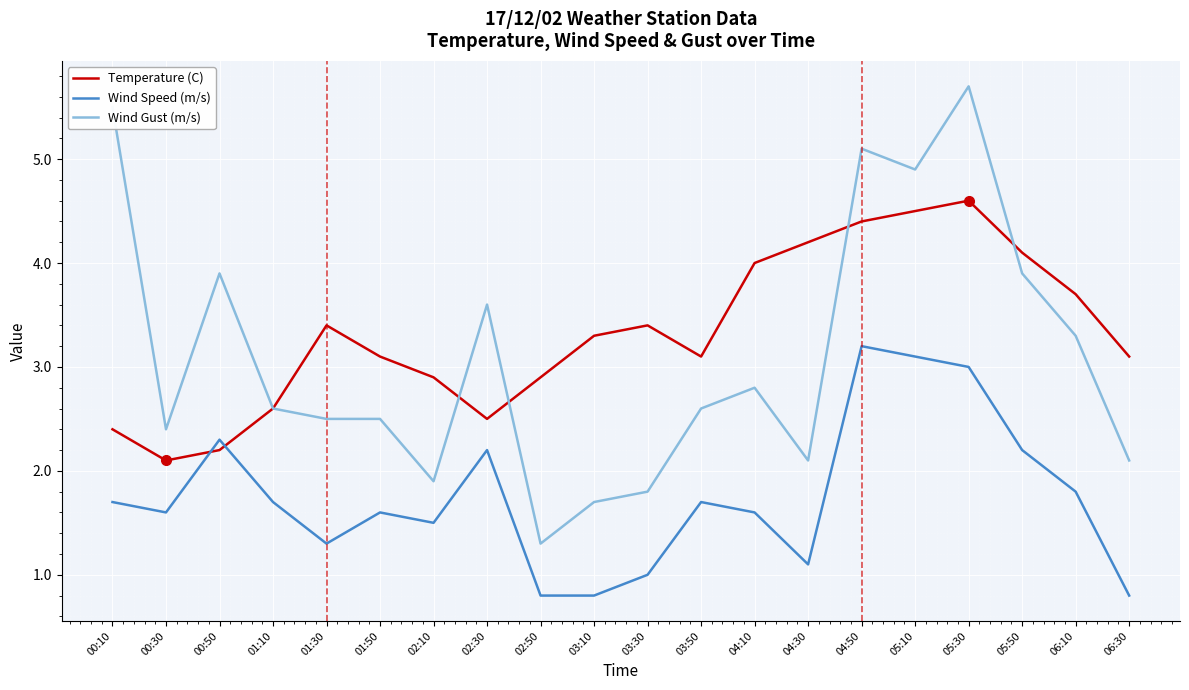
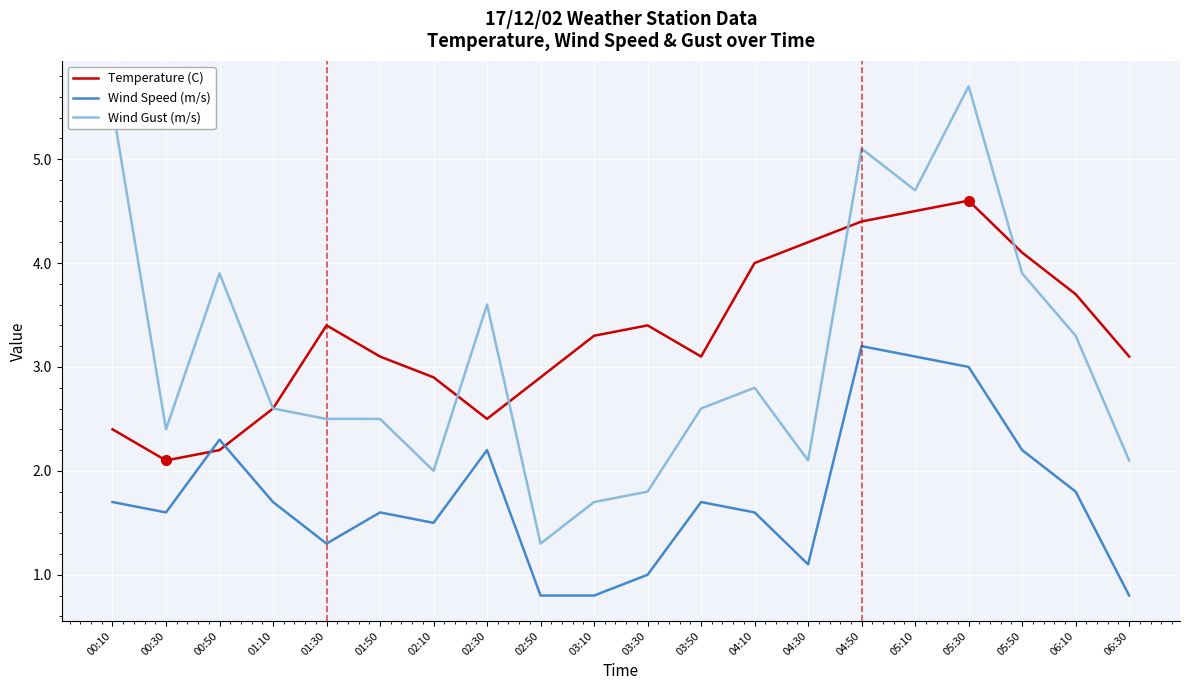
Wind Gust (m/s), 02:10: 1.9 -> 2.0
Wind Gust (m/s), 05:10: 4.9 -> 4.7
